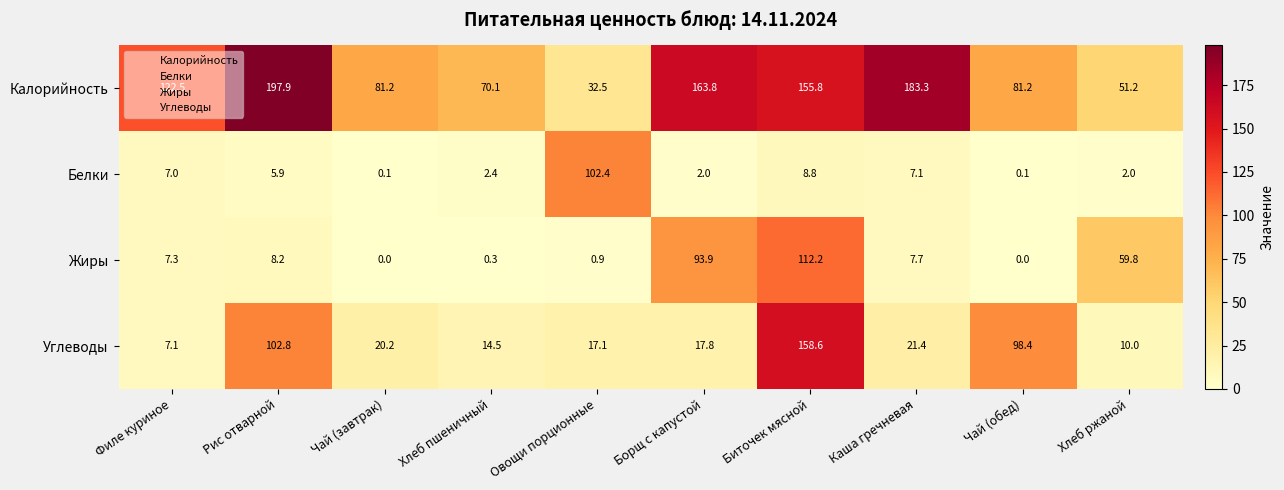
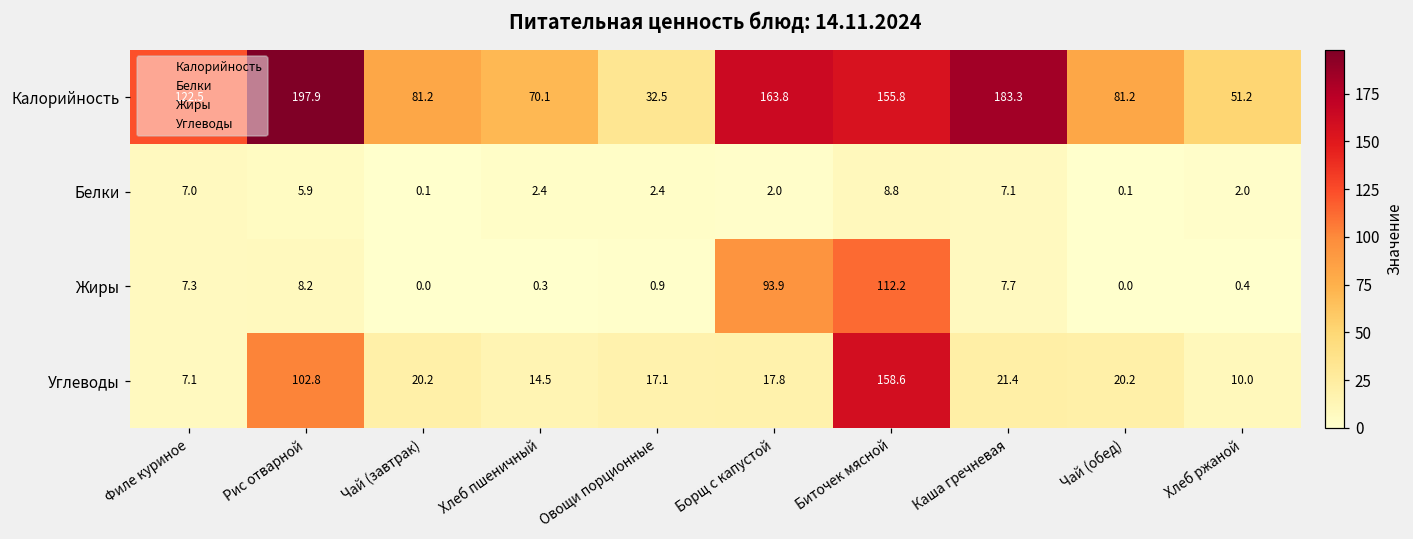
Белки, Овощи порционные: 102.4 -> 2.4
Жиры, Хлеб ржаной: 59.8 -> 0.4
Углеводы, Чай (обед): 98.4 -> 20.2
